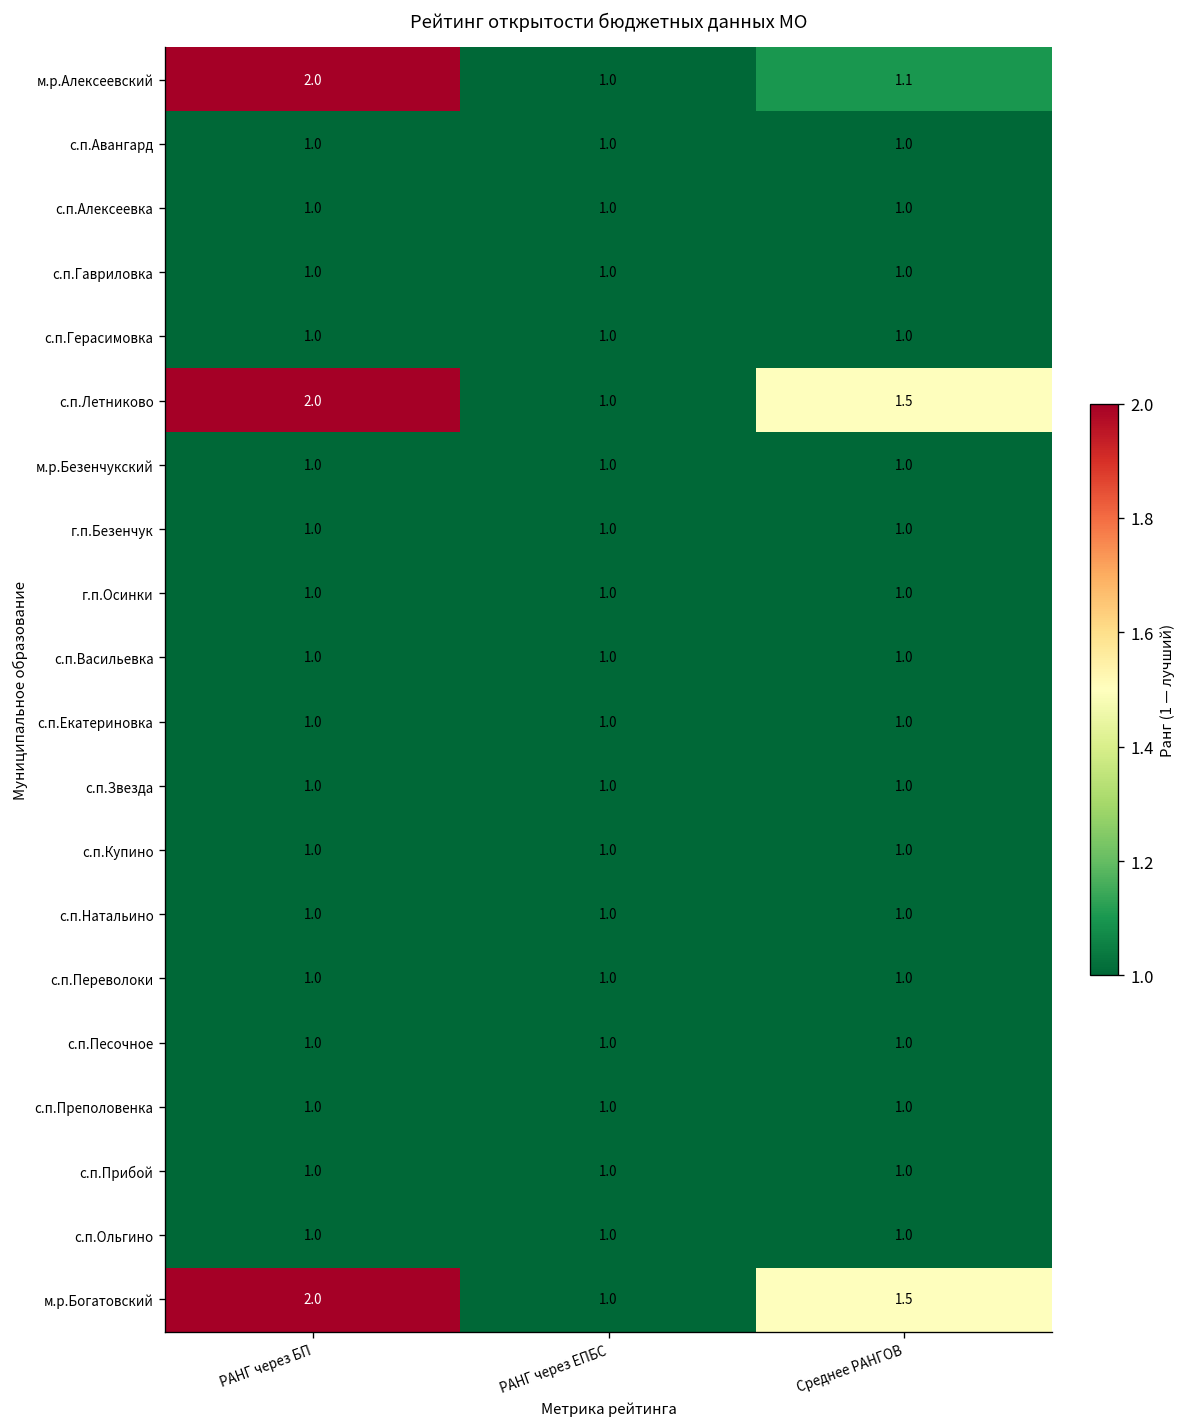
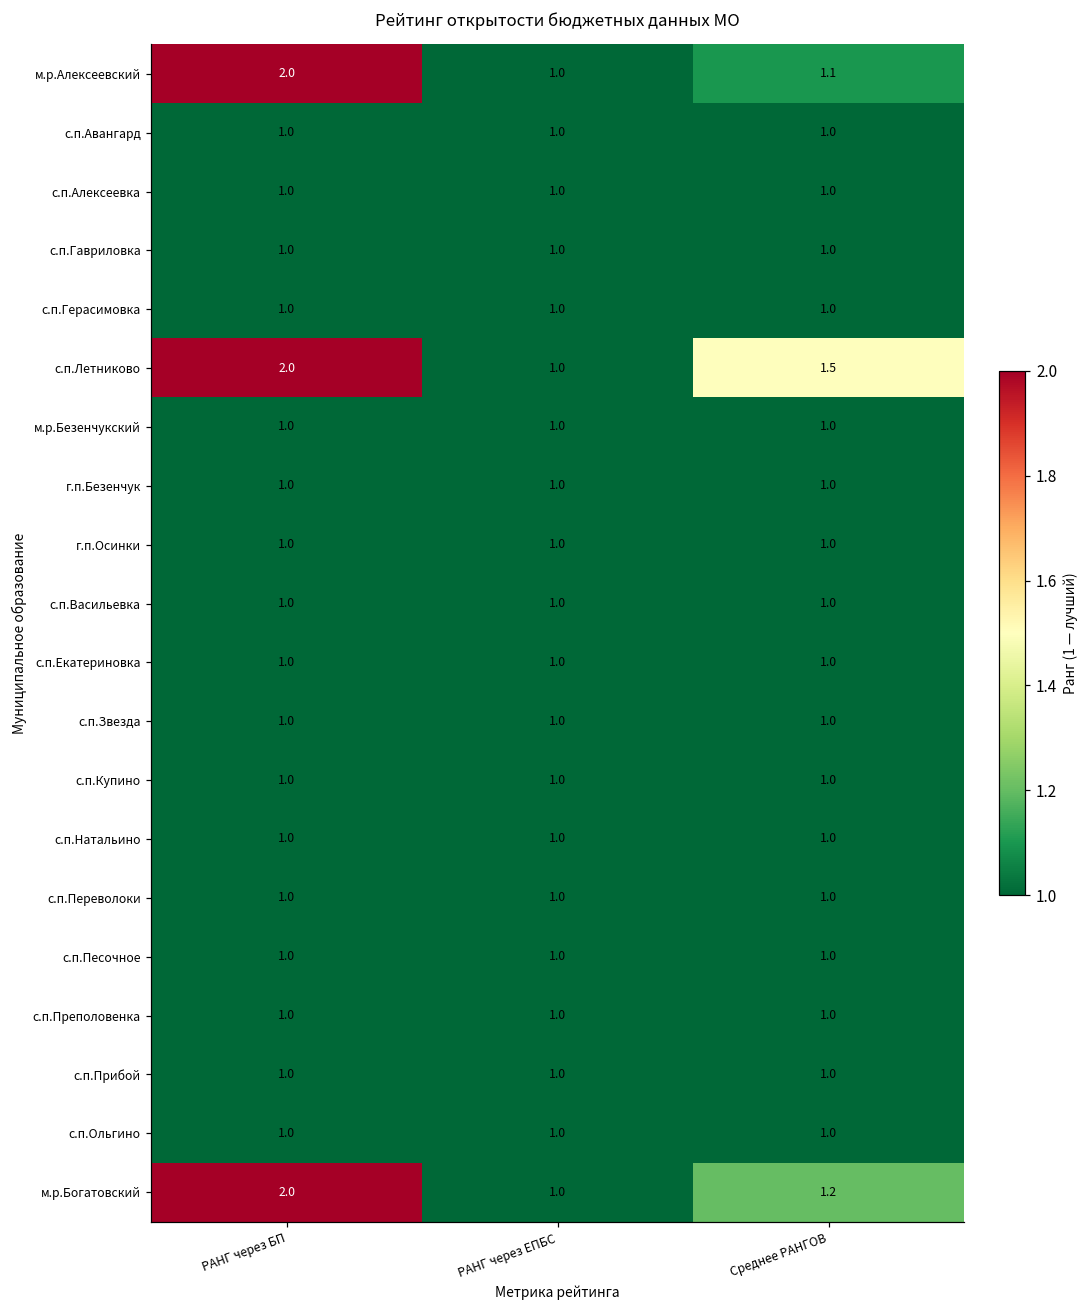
м.р.Богатовский, Среднее РАНГОВ: 1.5 -> 1.2
